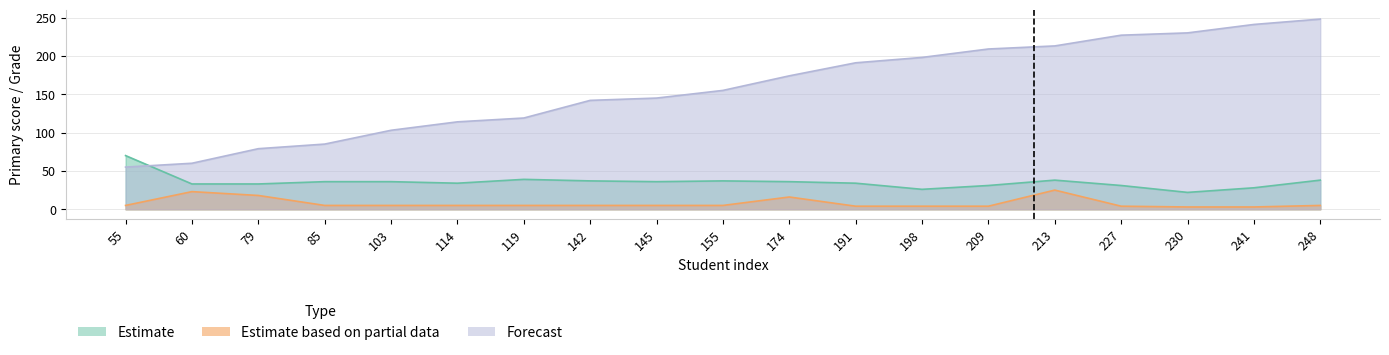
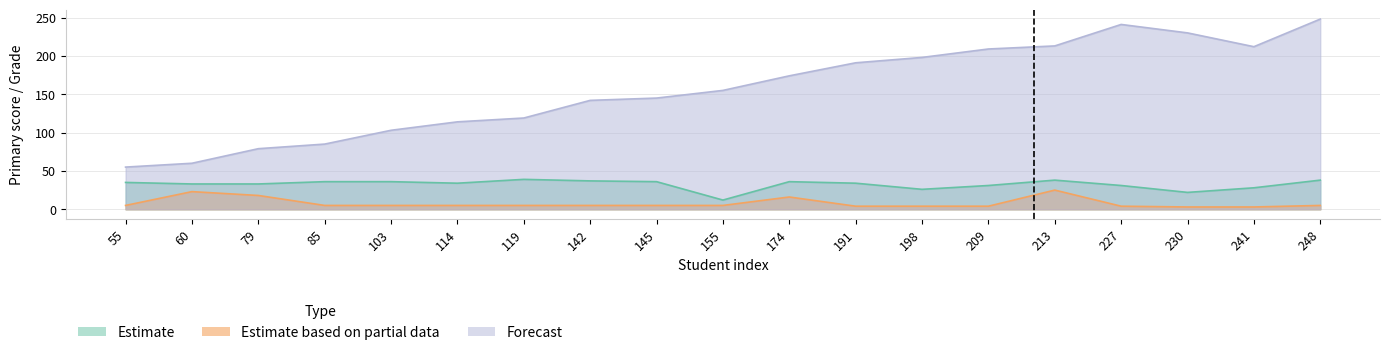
Estimate, 55: 70 -> 40
Estimate, 155: 40 -> 10
Forecast, 227: 230 -> 240
Forecast, 241: 240 -> 210
